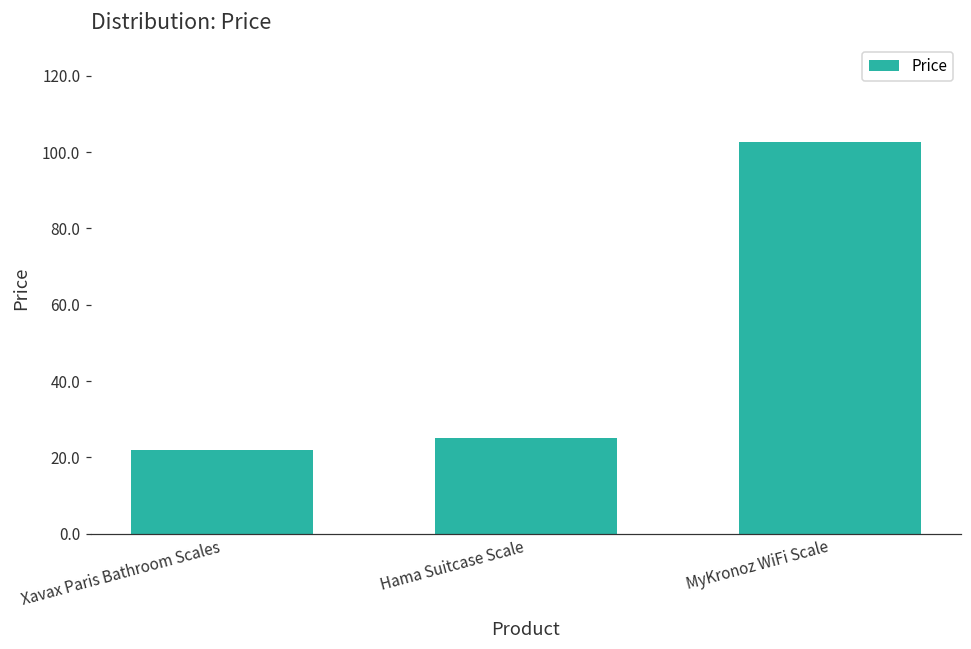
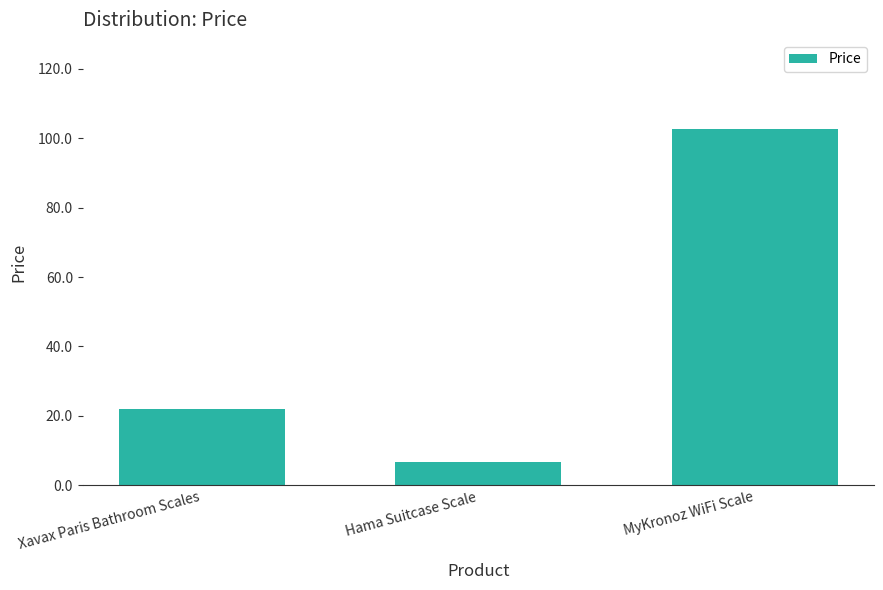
Hama Suitcase Scale: 25 -> 7
